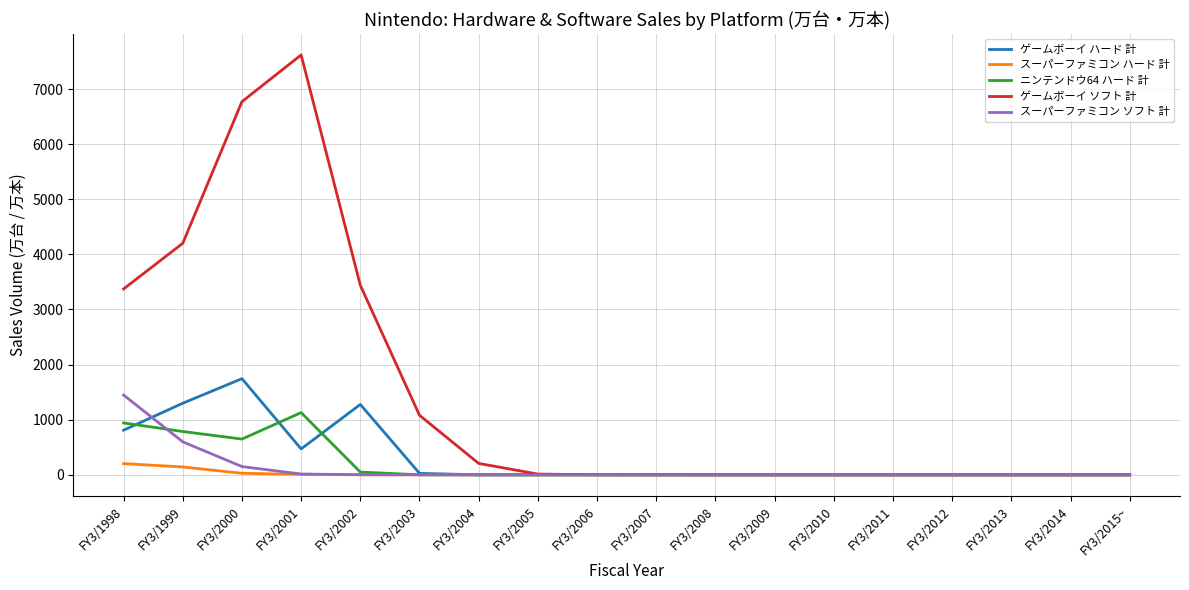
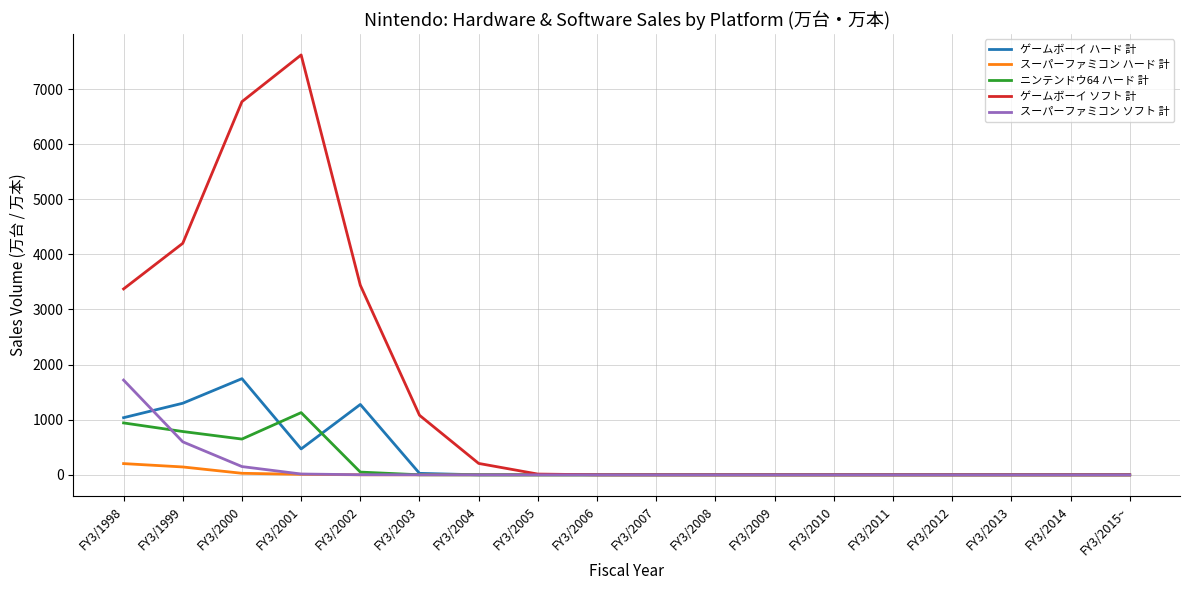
ゲームボーイ ハード 計, FY3/1998: 800 -> 1000
スーパーファミコン ソフト 計, FY3/1998: 1400 -> 1700
